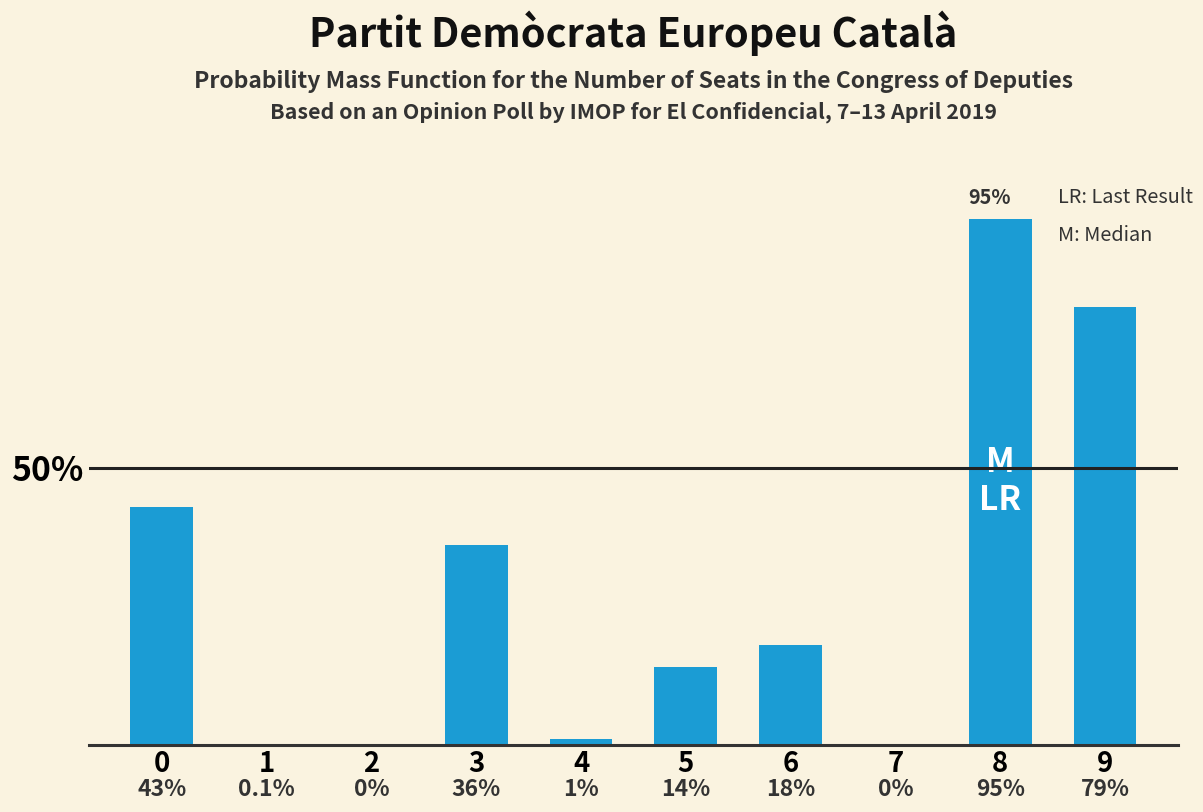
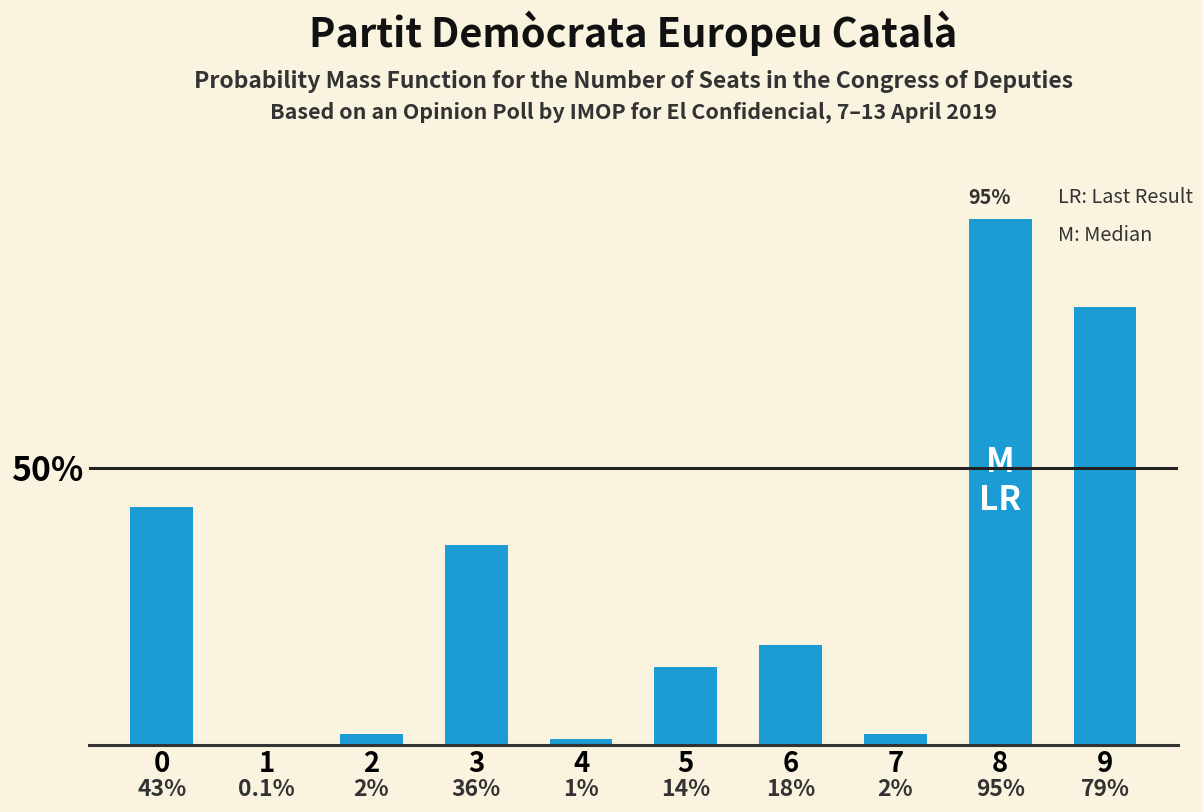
2: 0% -> 2%
7: 0% -> 2%
